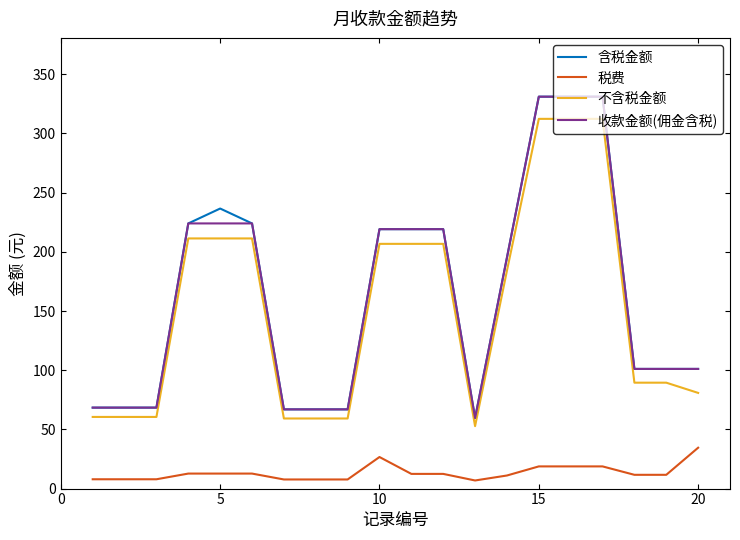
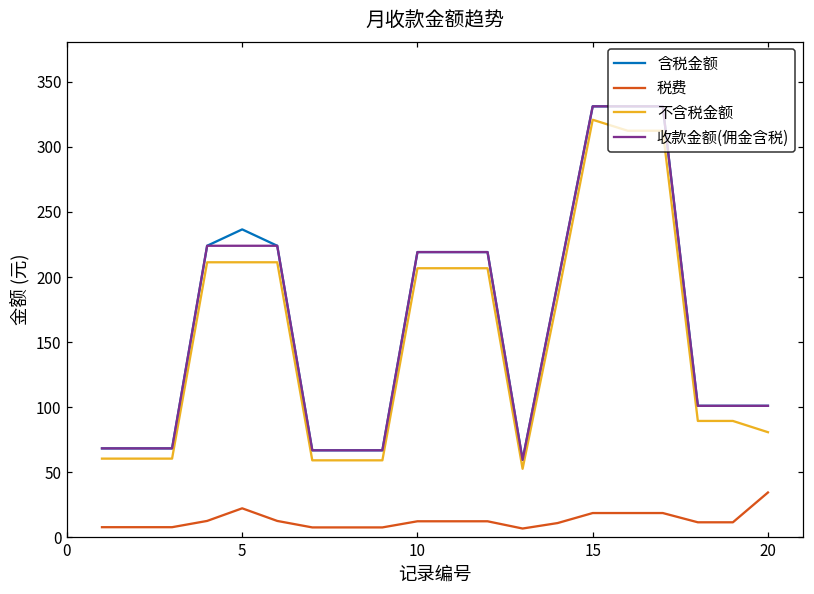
税费, 5: 13 -> 22
税费, 10: 27 -> 12
不含税金额, 15: 312 -> 321
